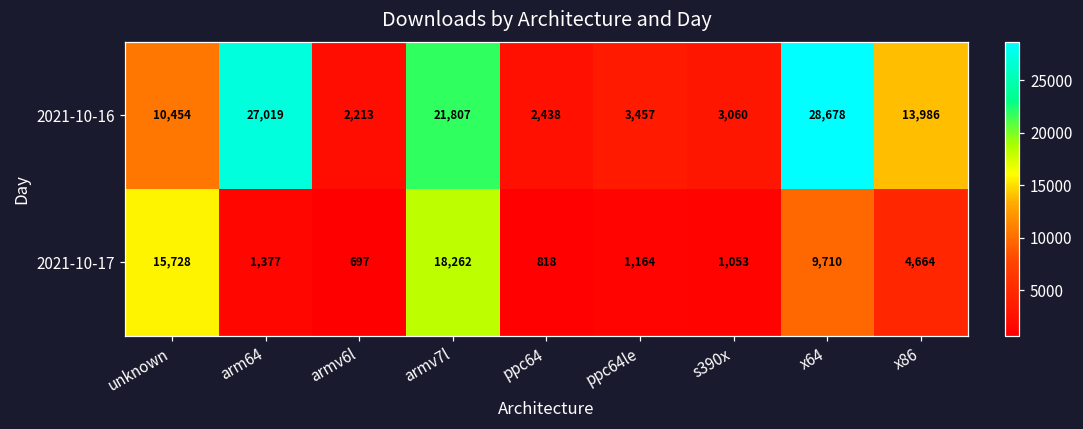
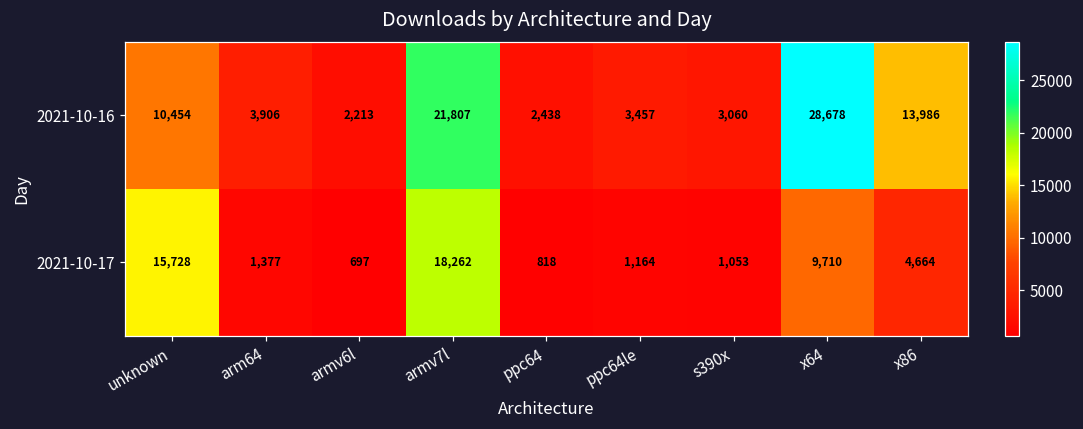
2021-10-16, arm64: 27,019 -> 3,906
